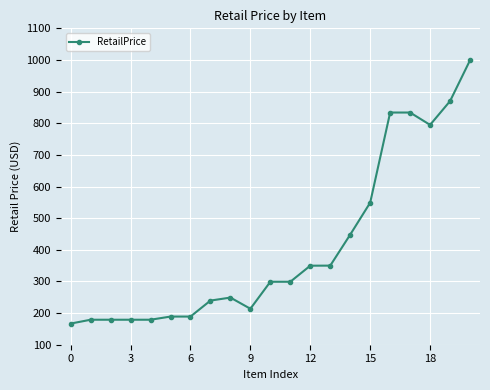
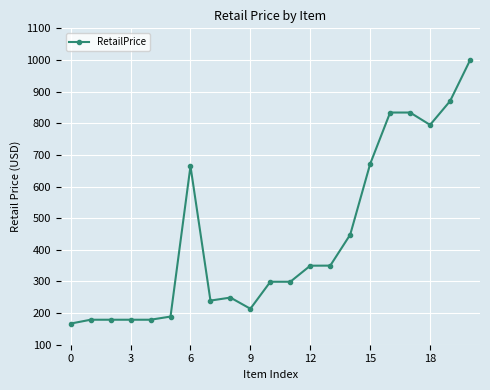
6: 190 -> 660
15: 550 -> 670
